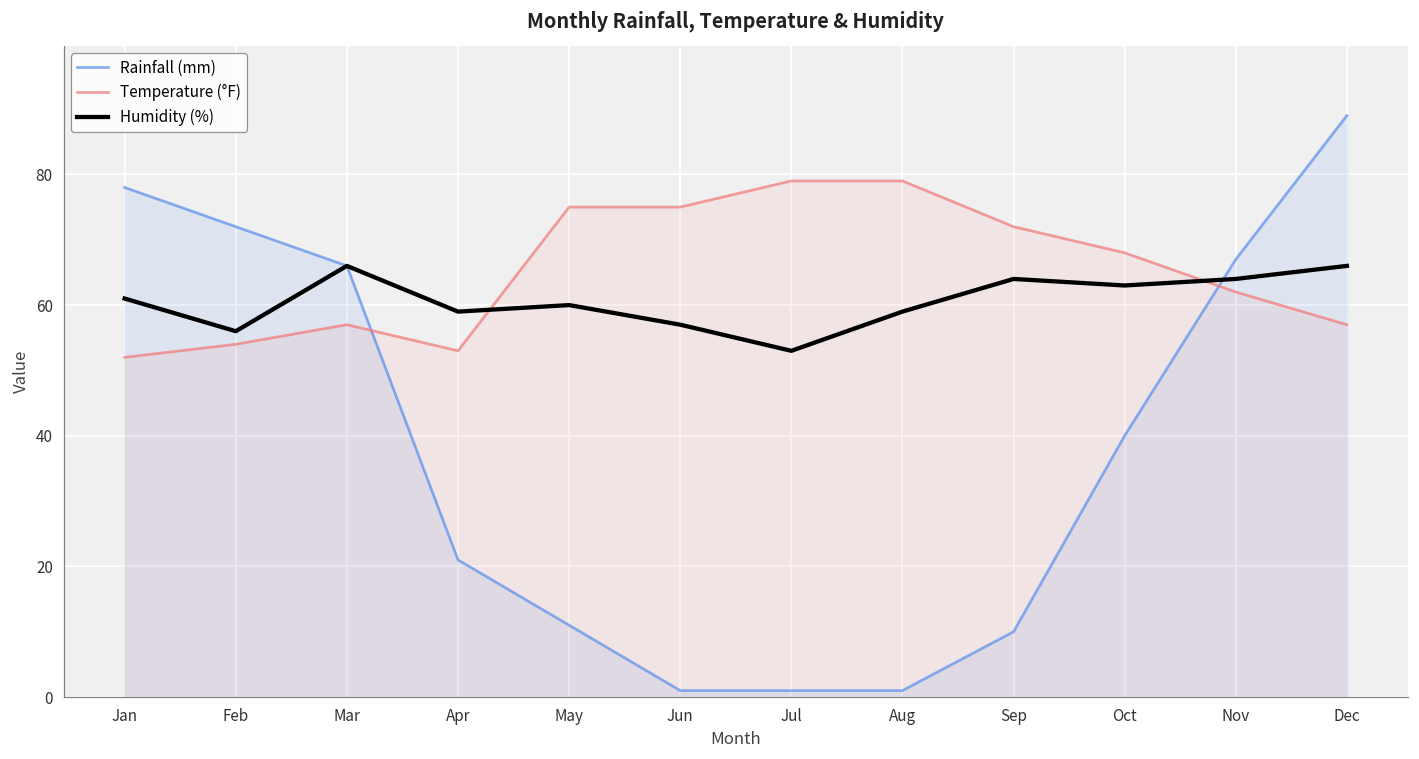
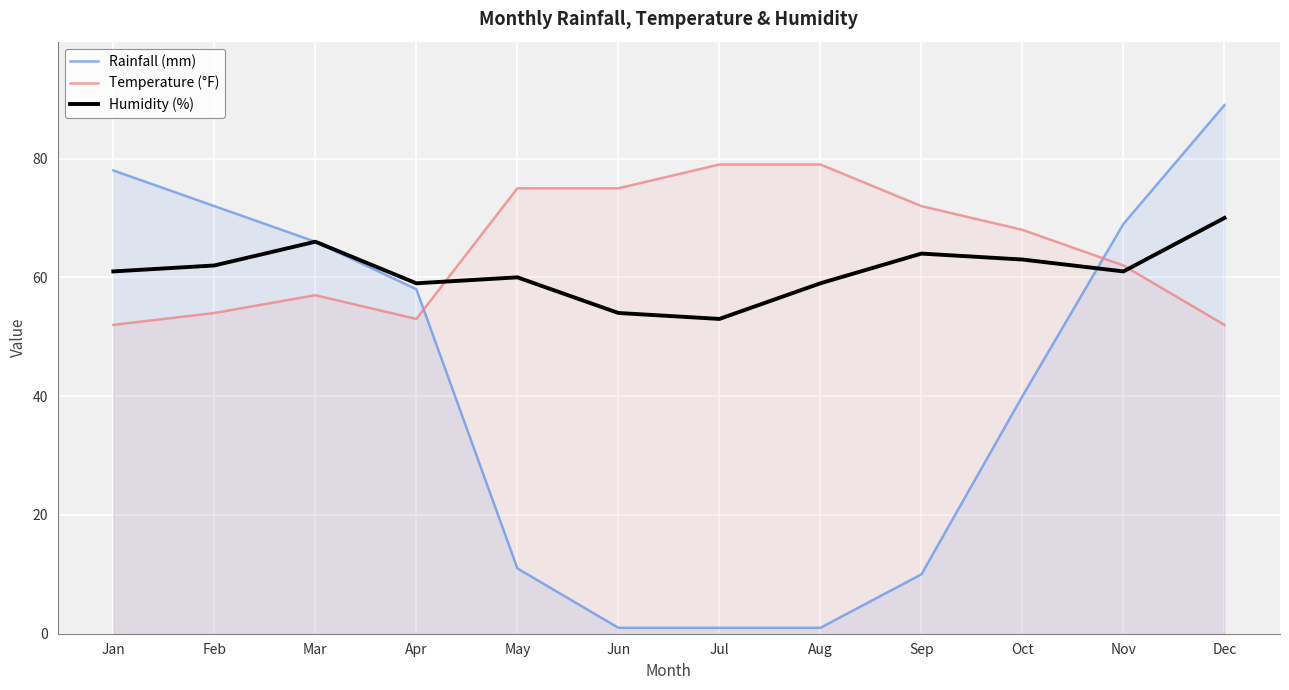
Humidity (%), Feb: 56 -> 62
Rainfall (mm), Apr: 21 -> 58
Humidity (%), Jun: 57 -> 54
Rainfall (mm), Nov: 67 -> 69
Humidity (%), Nov: 64 -> 61
Temperature (°F), Dec: 57 -> 52
Humidity (%), Dec: 66 -> 70
